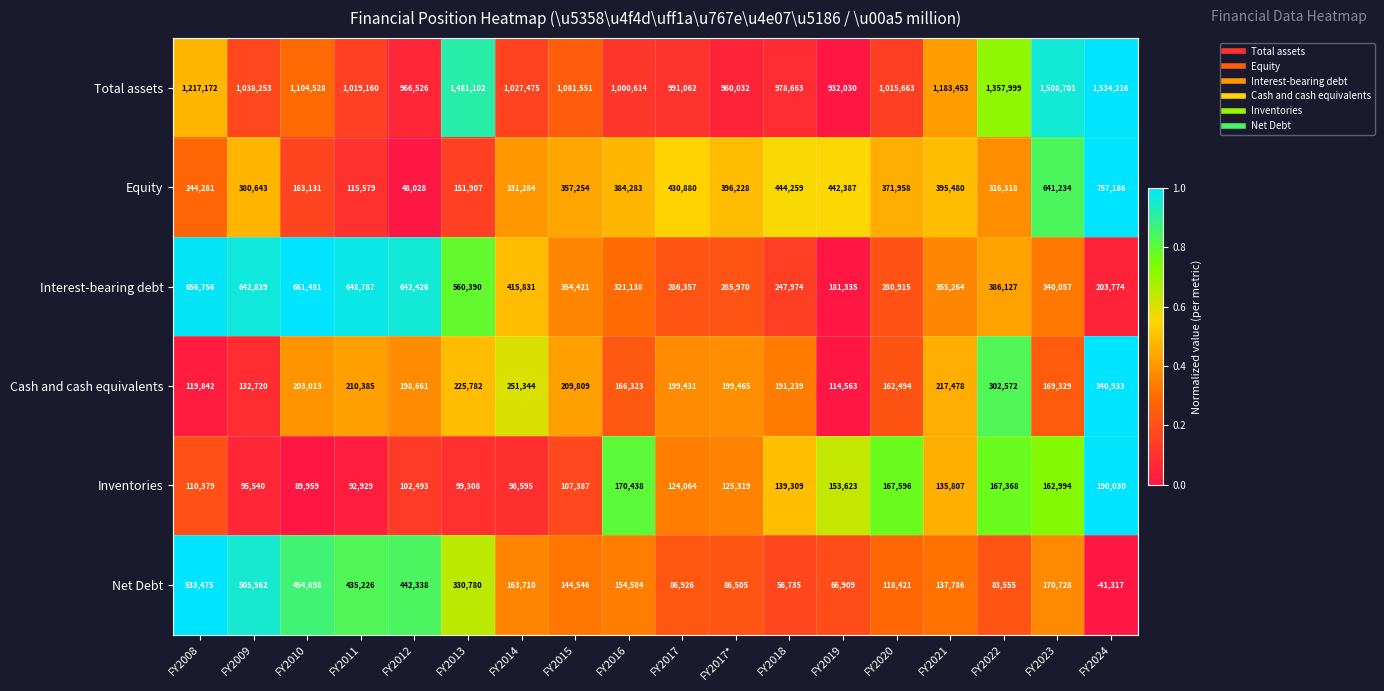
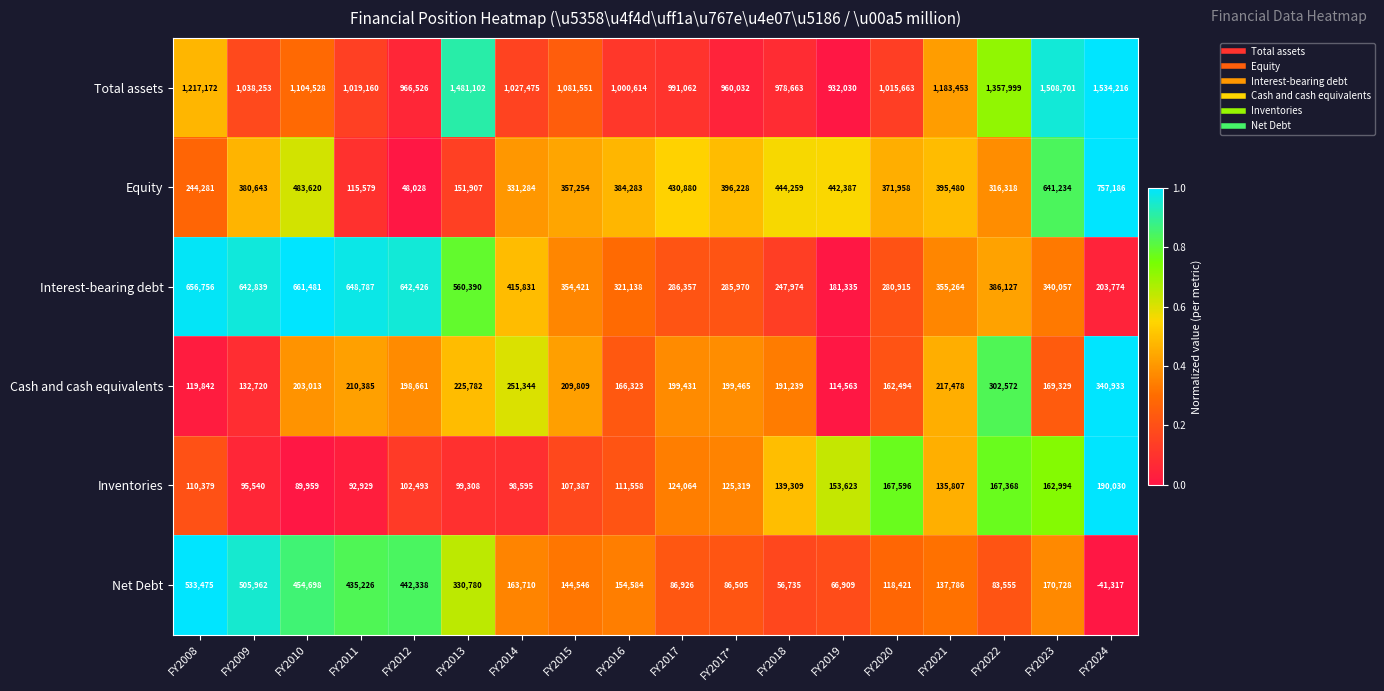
Equity, FY2010: 163,131 -> 483,620
Inventories, FY2016: 170,438 -> 111,558
